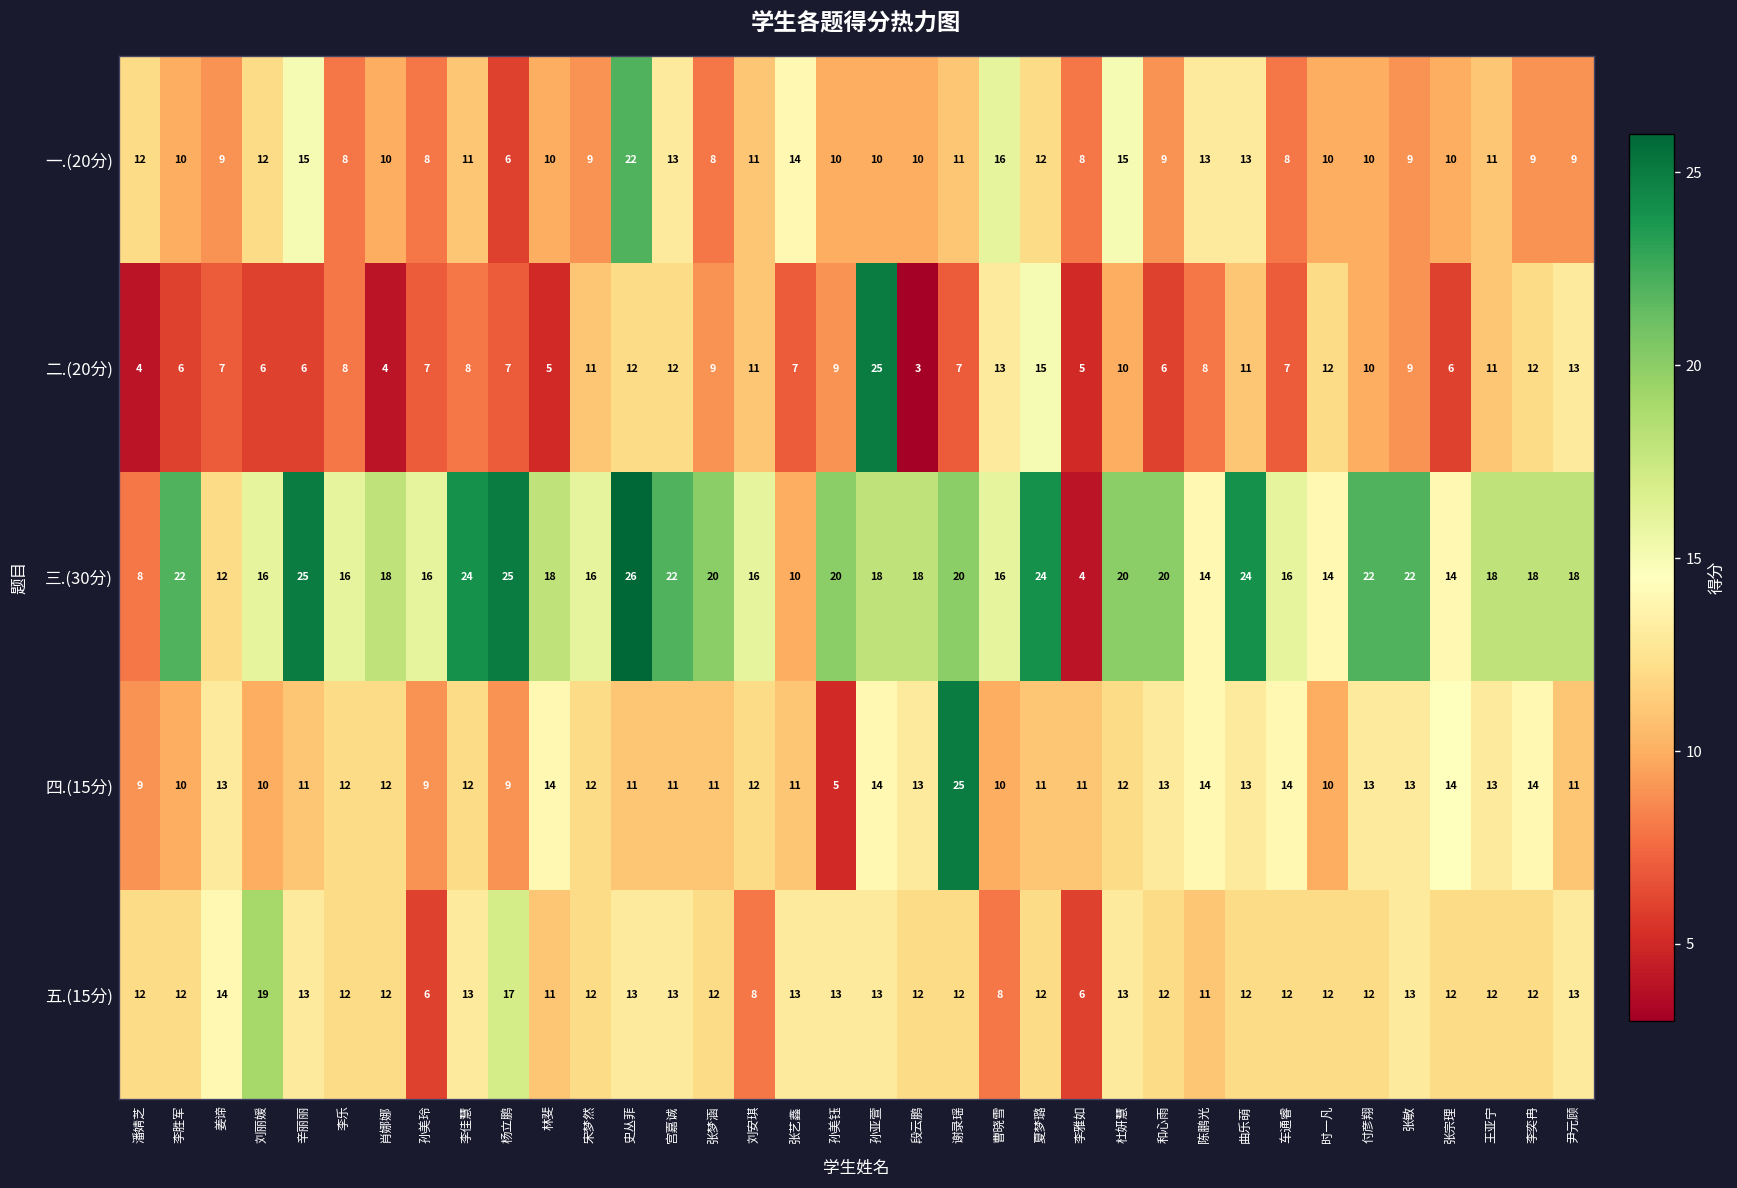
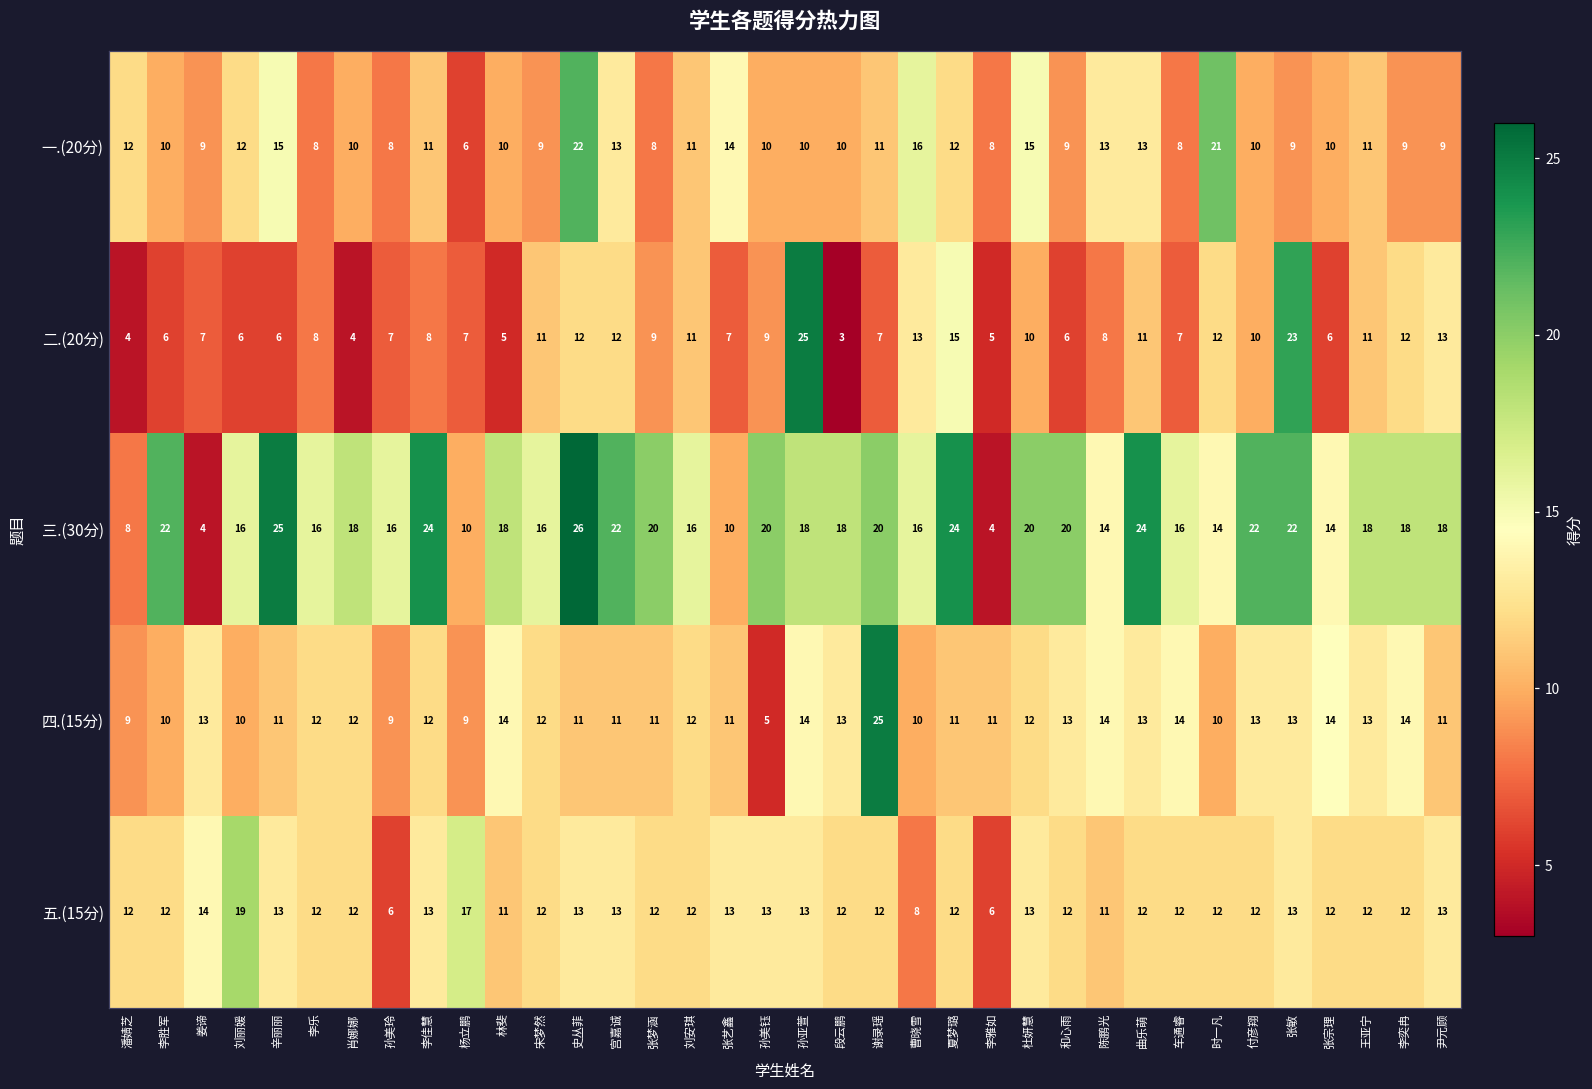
一.(20分), 时一凡: 10 -> 21
二.(20分), 张敏: 9 -> 23
三.(30分), 姜谛: 12 -> 4
三.(30分), 杨立鹏: 25 -> 10
五.(15分), 刘安琪: 8 -> 12
